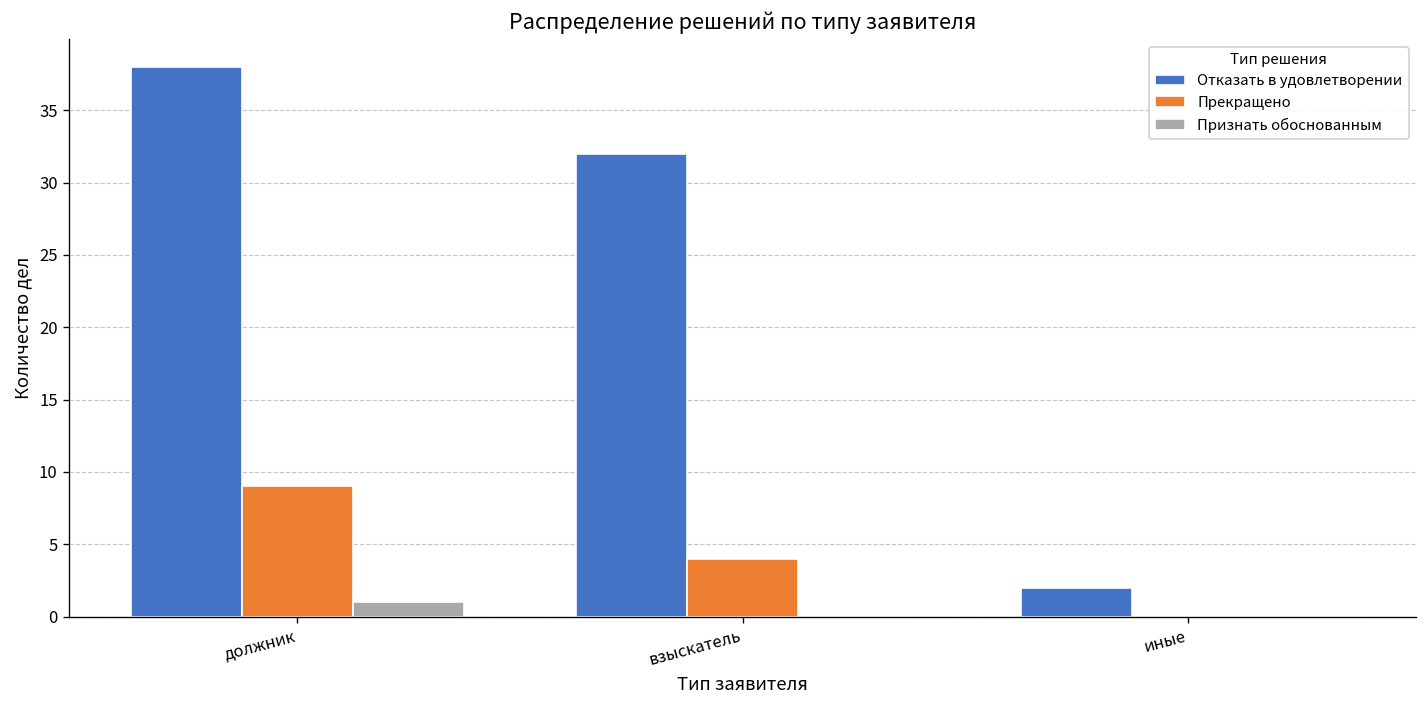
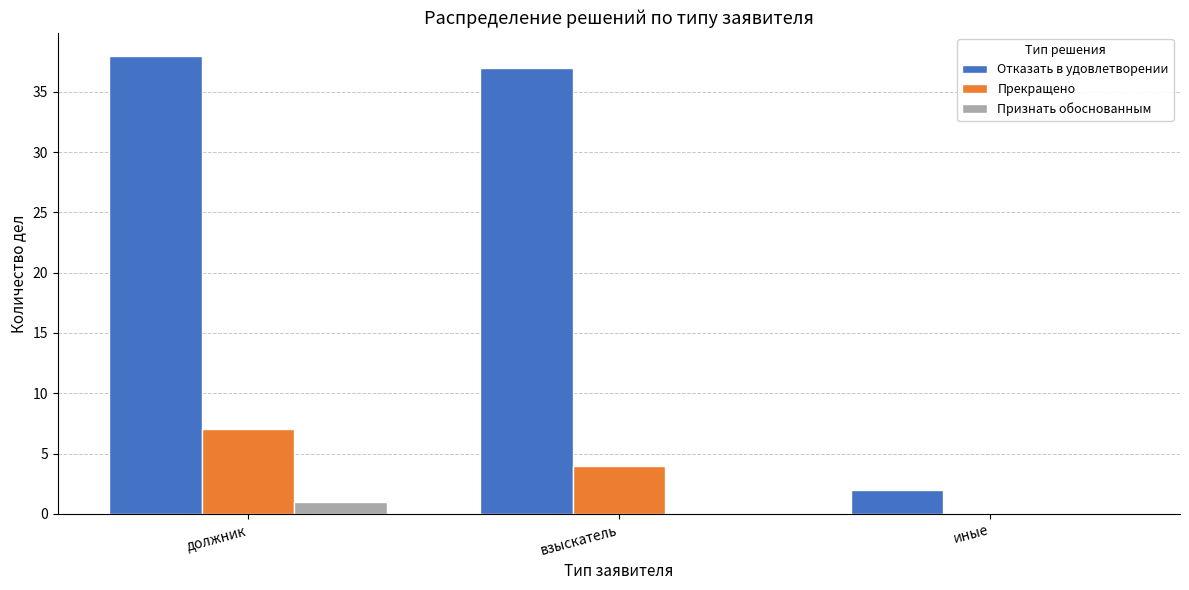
Прекращено, должник: 9 -> 7
Отказать в удовлетворении, взыскатель: 32 -> 37
